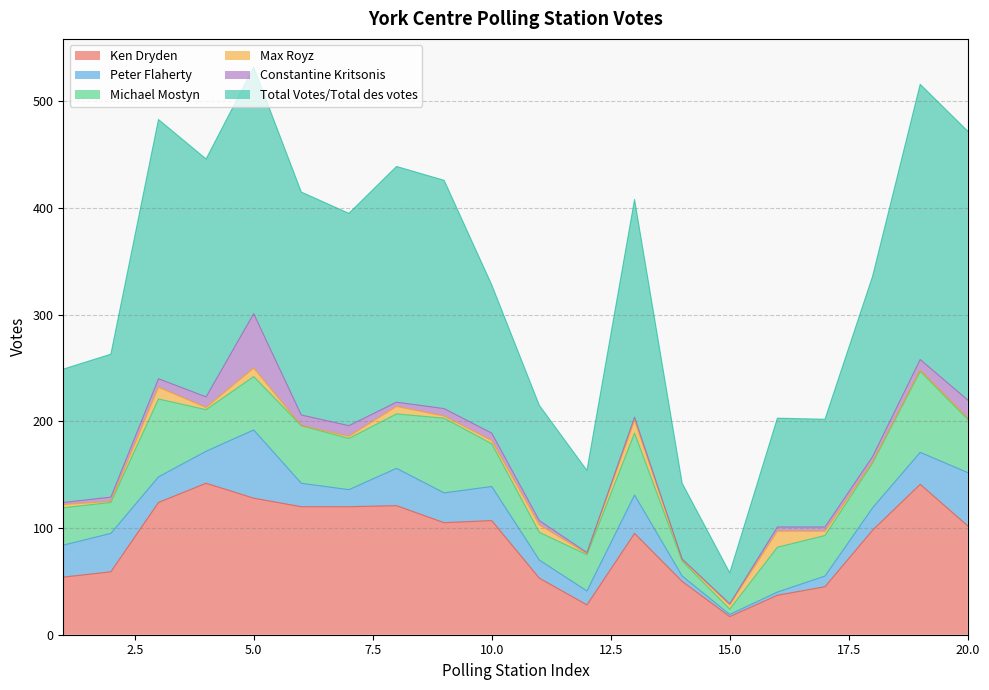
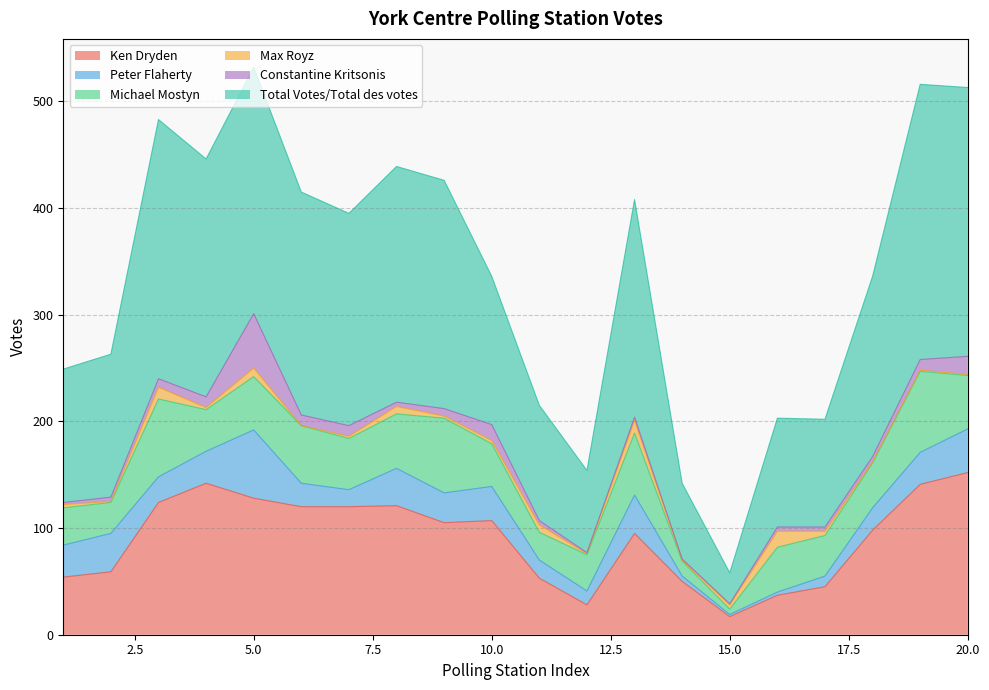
Constantine Kritsonis, 10.0: 7 -> 15
Ken Dryden, 20.0: 102 -> 152
Peter Flaherty, 20.0: 50 -> 41
